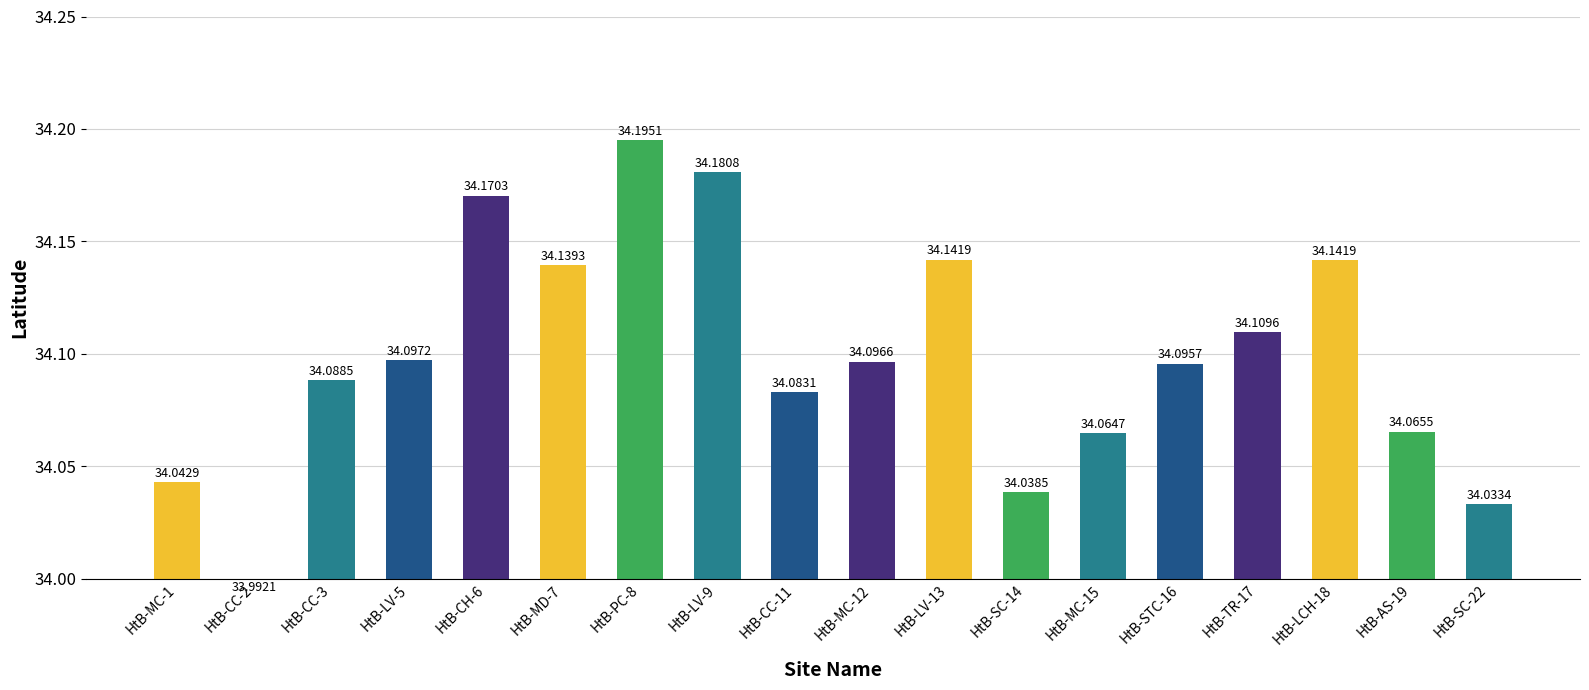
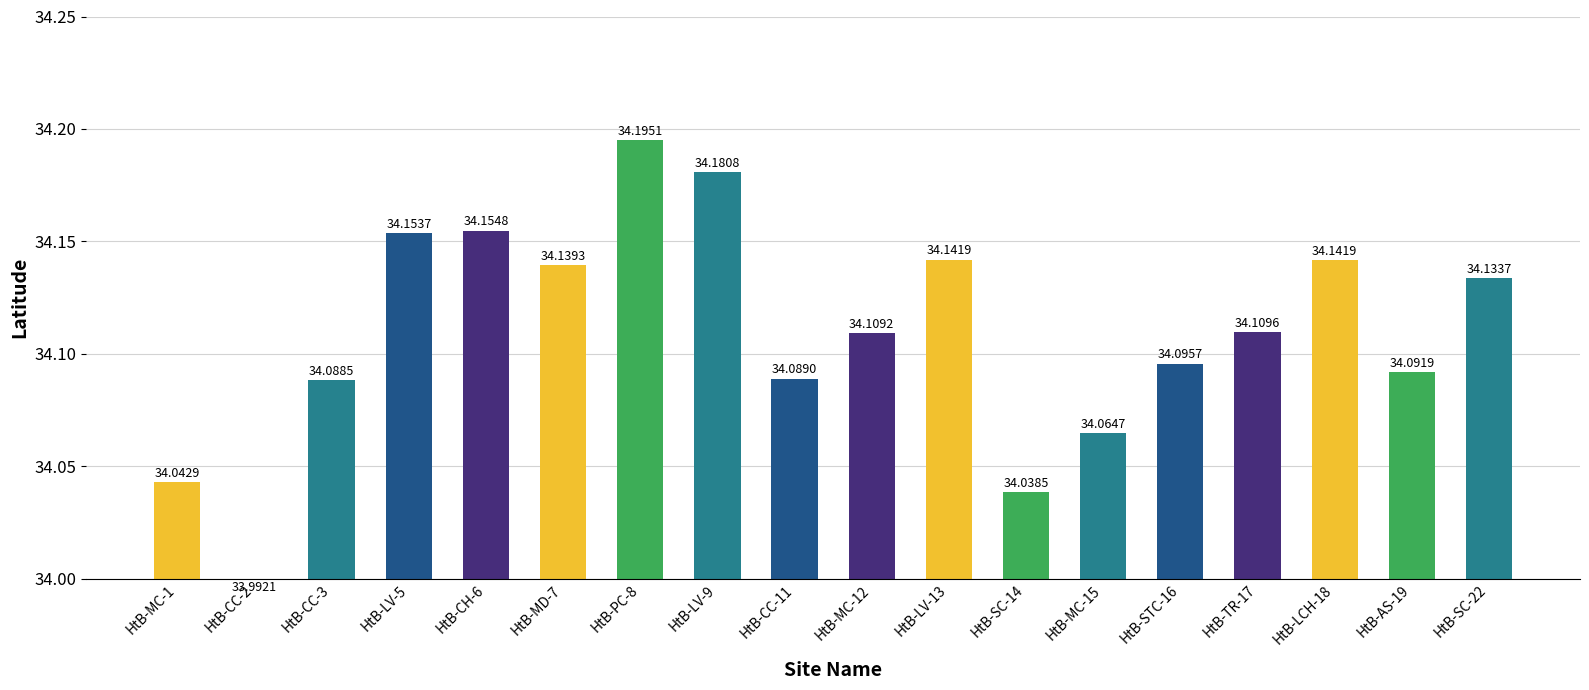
HtB-LV-5: 34.0972 -> 34.1537
HtB-CH-6: 34.1703 -> 34.1548
HtB-CC-11: 34.0831 -> 34.0890
HtB-MC-12: 34.0966 -> 34.1092
HtB-AS-19: 34.0655 -> 34.0919
HtB-SC-22: 34.0334 -> 34.1337
